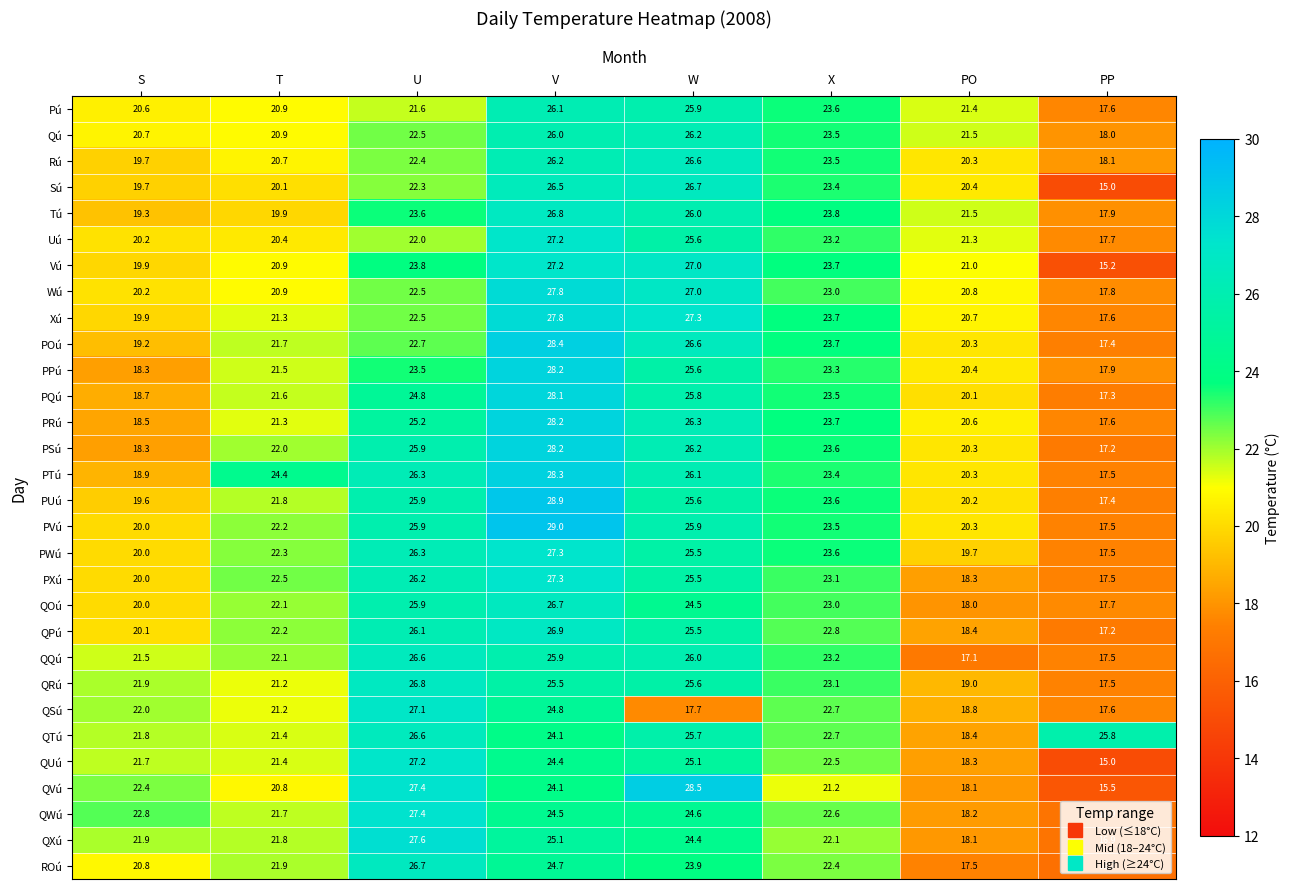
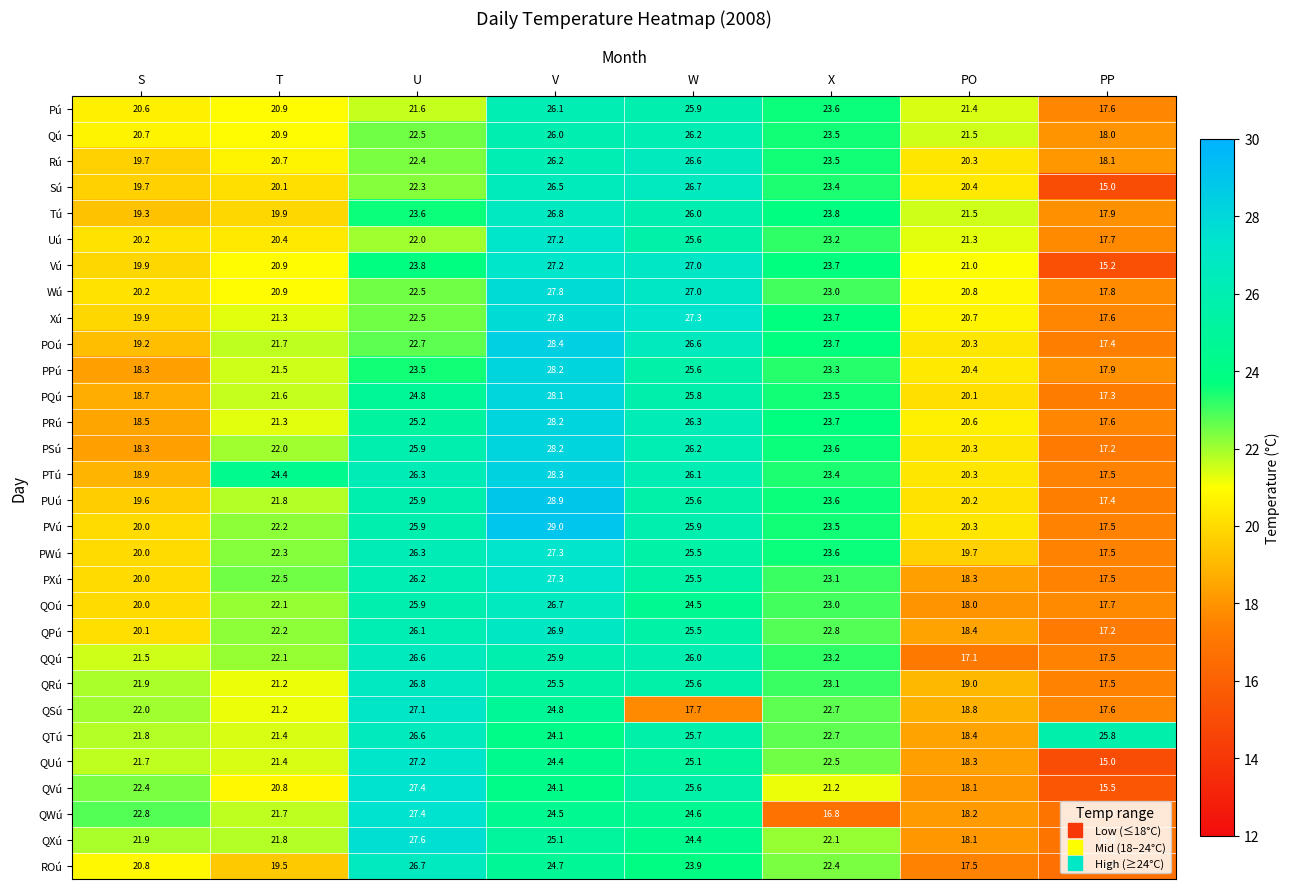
QVú, W: 28.5 -> 25.6
QWú, X: 22.6 -> 16.8
ROú, T: 21.9 -> 19.5
